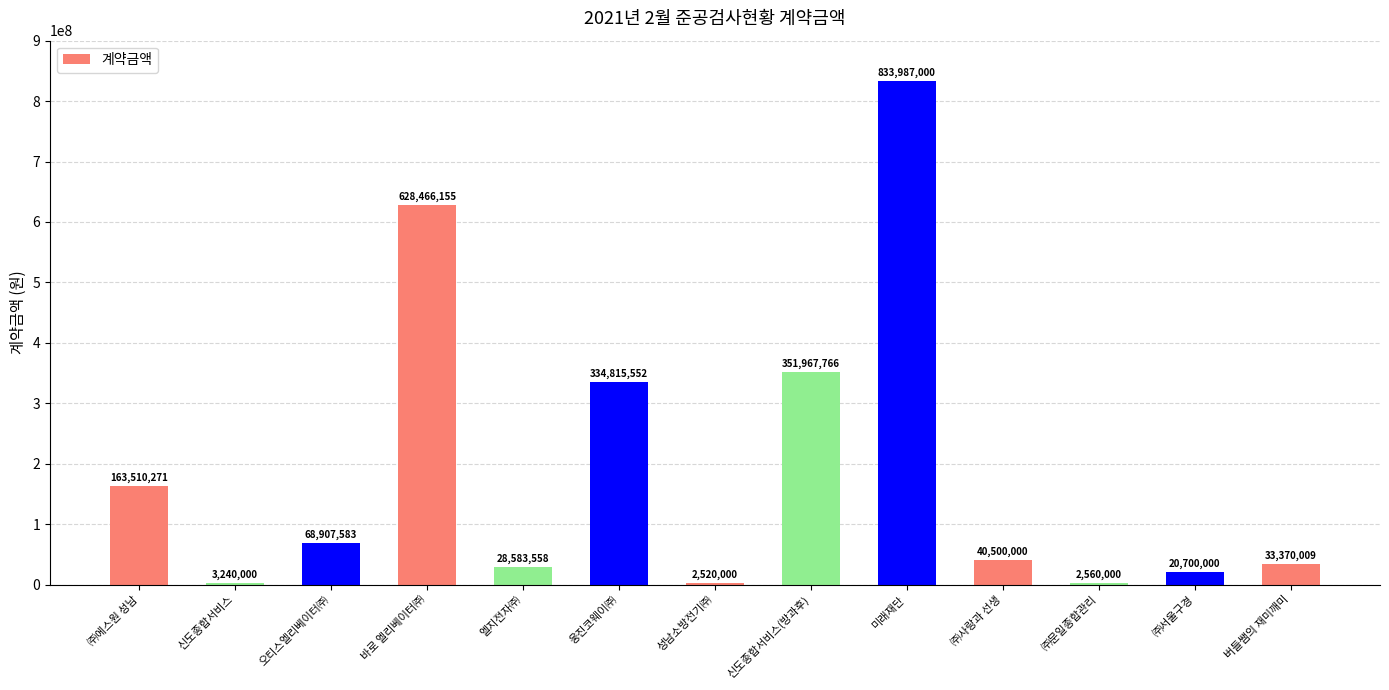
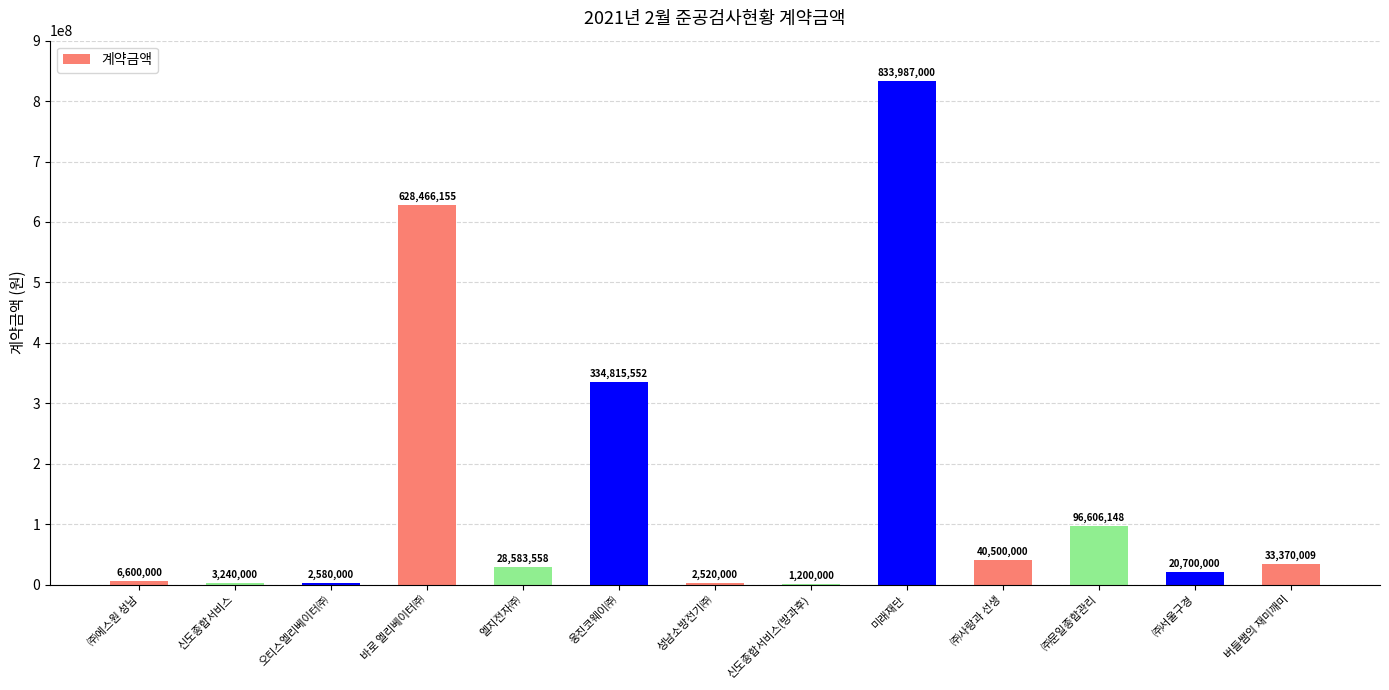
㈜에스원 성남: 163,510,271 -> 6,600,000
오티스엘리베이터㈜: 68,907,583 -> 2,580,000
신도종합서비스(방과후): 351,967,766 -> 1,200,000
㈜문일종합관리: 2,560,000 -> 96,606,148
